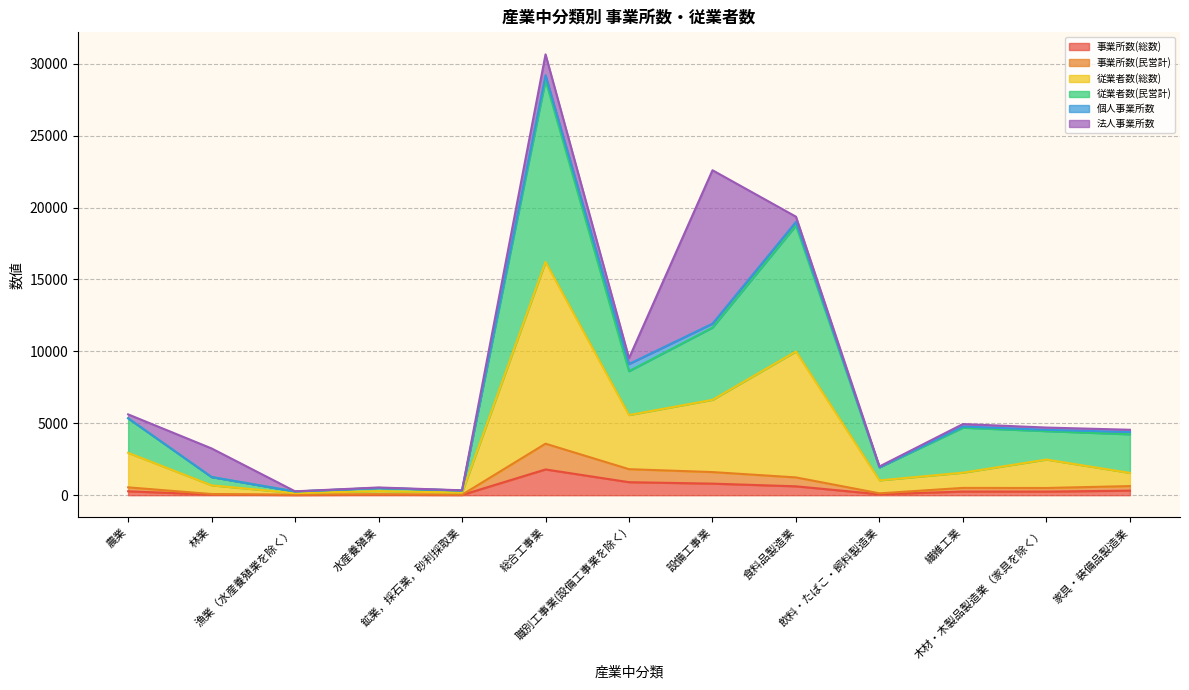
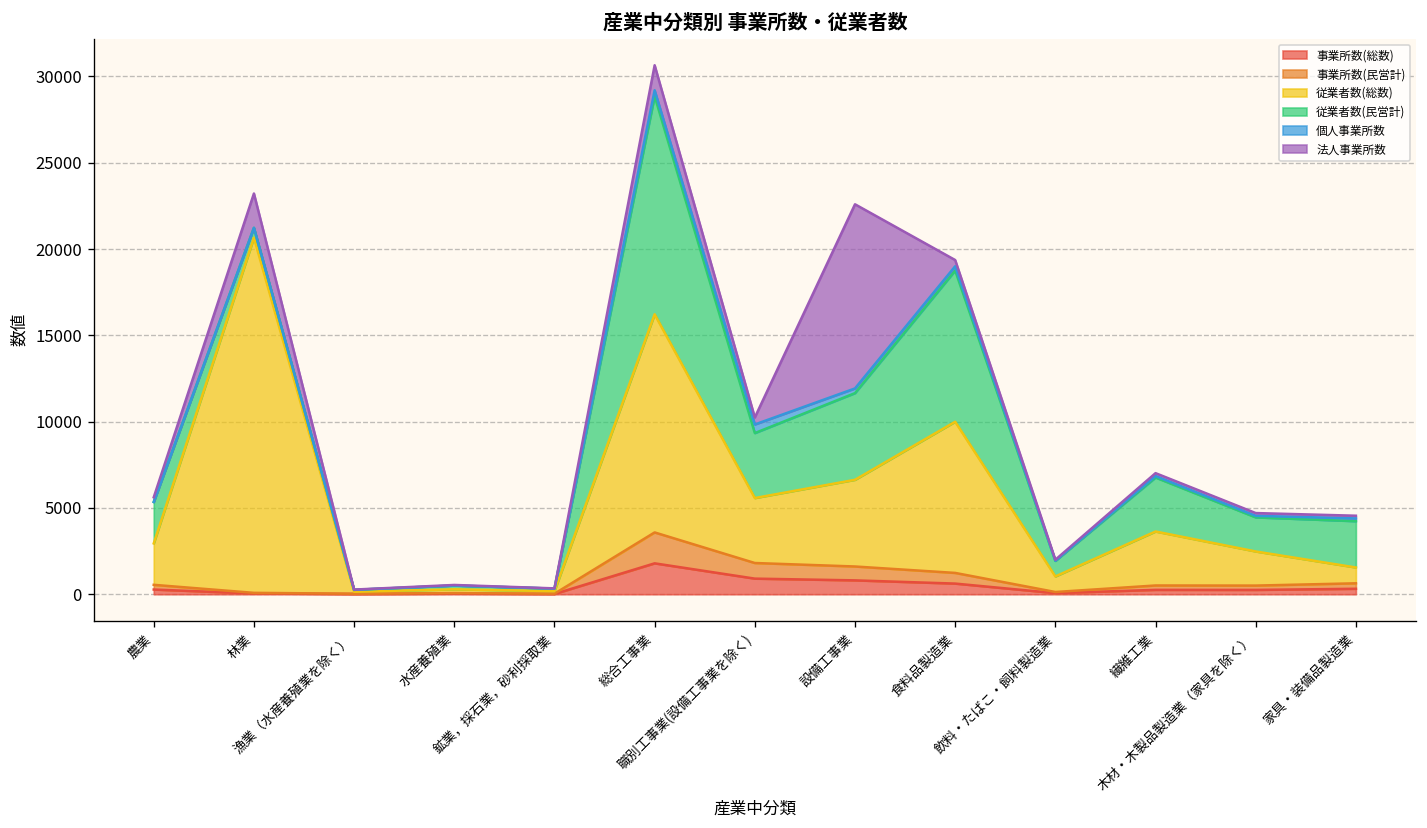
従業者数(総数), 林業: 600 -> 20600
従業者数(民営計), 職別工事業(設備工事業を除く): 3000 -> 3800
従業者数(総数), 繊維工業: 1100 -> 3100
